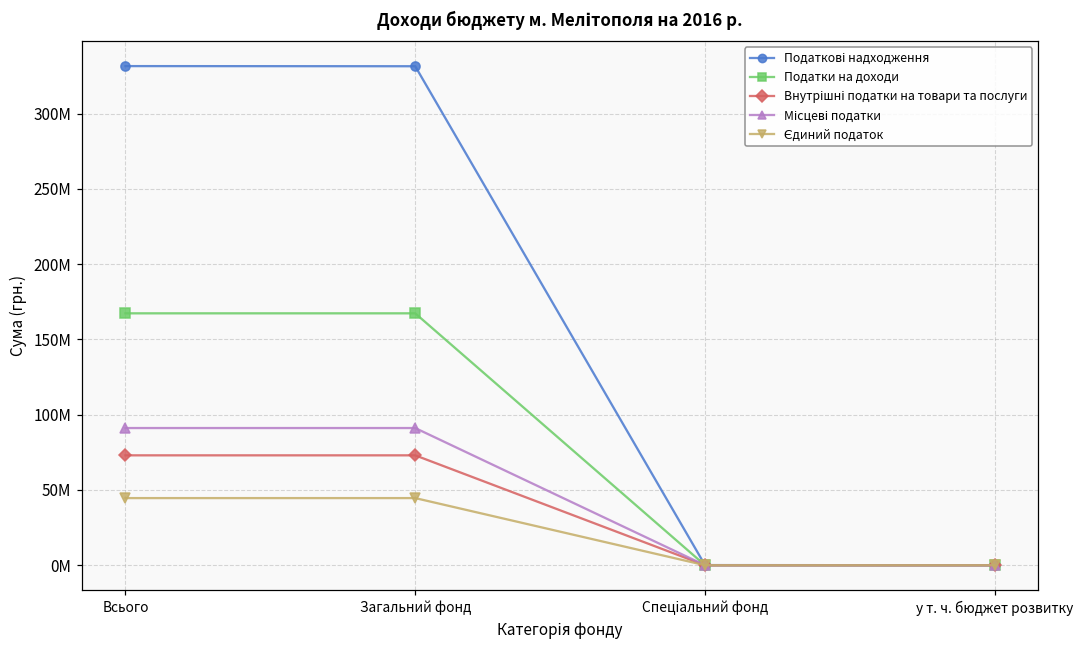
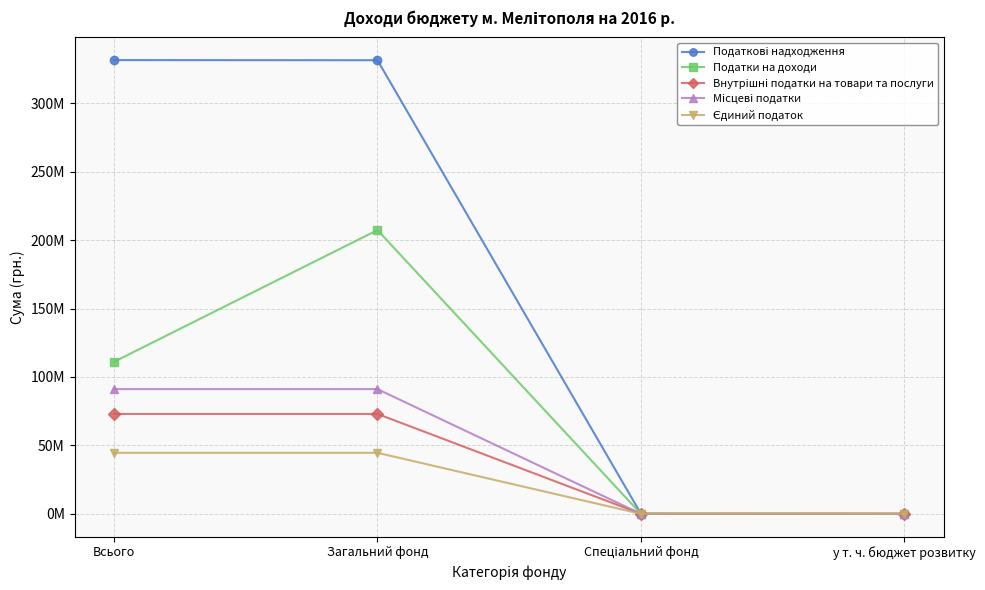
Податки на доходи, Всього: 167000000 -> 111000000
Податки на доходи, Загальний фонд: 167000000 -> 207000000
